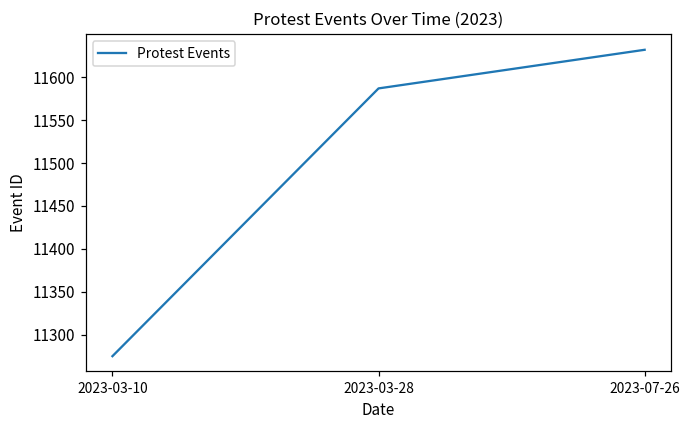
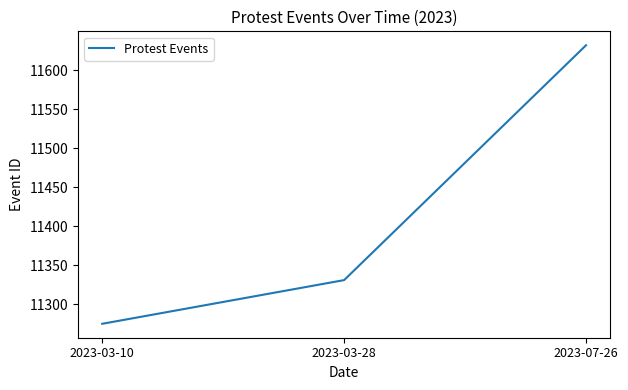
2023-03-28: 11590 -> 11330
